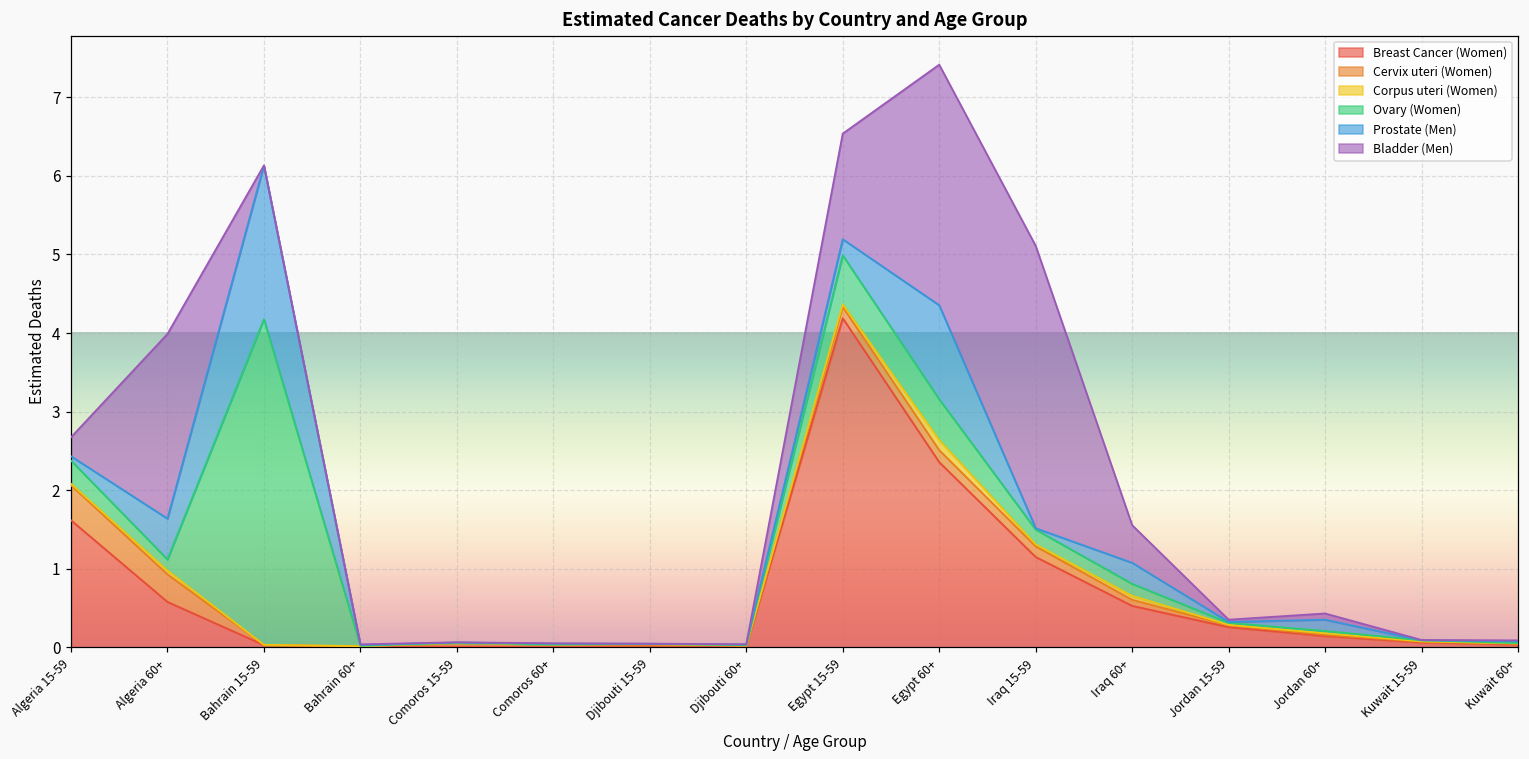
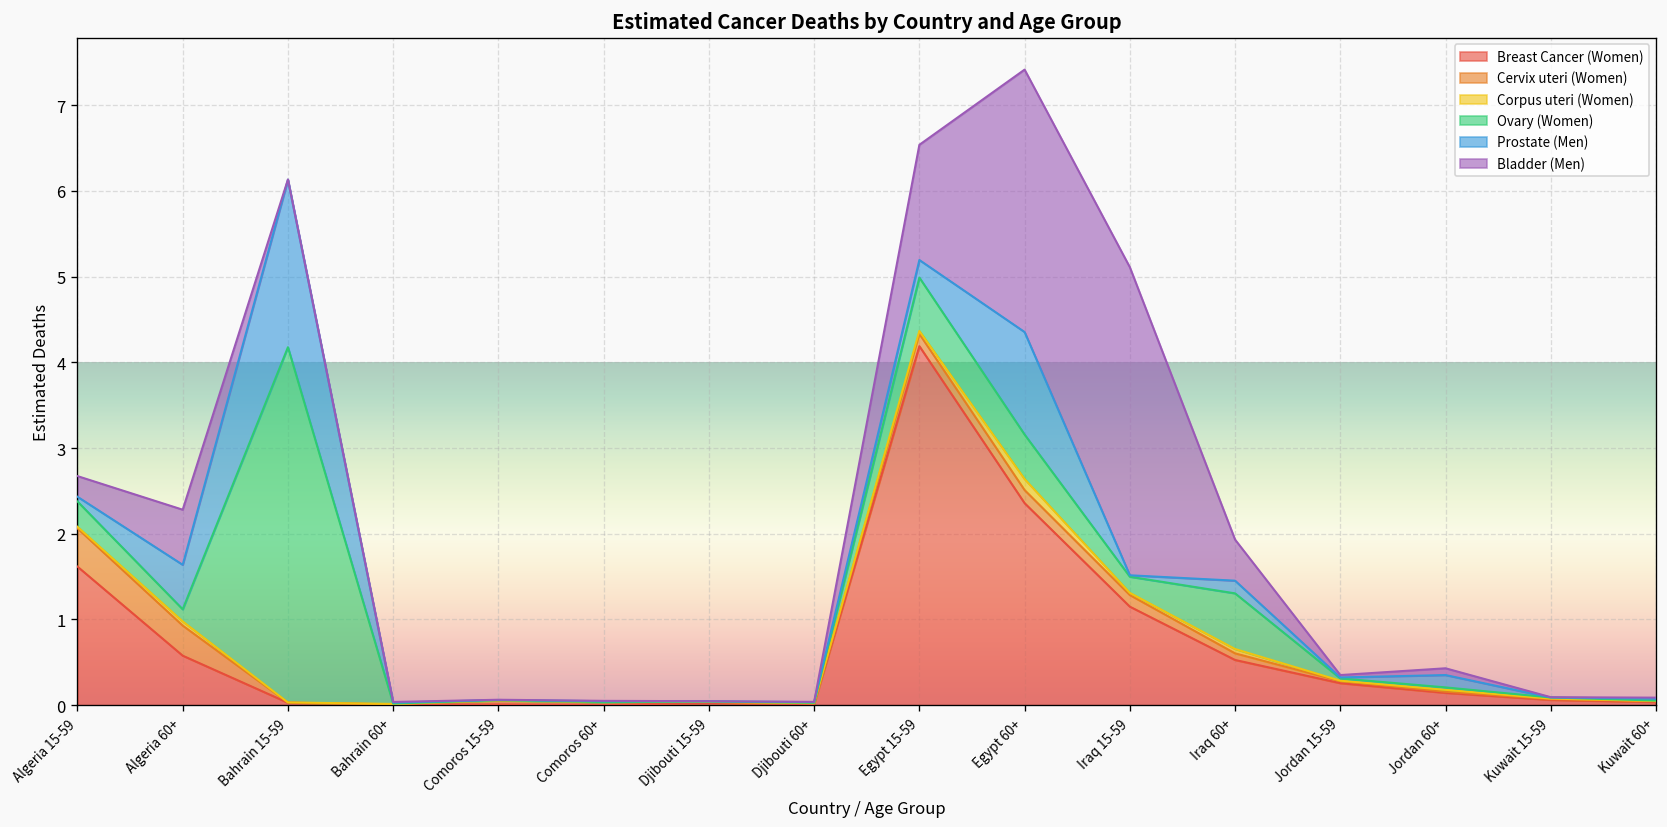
Bladder (Men), Algeria 60+: 2.4 -> 0.6
Ovary (Women), Iraq 60+: 0.2 -> 0.6
Prostate (Men), Iraq 60+: 0.3 -> 0.1
